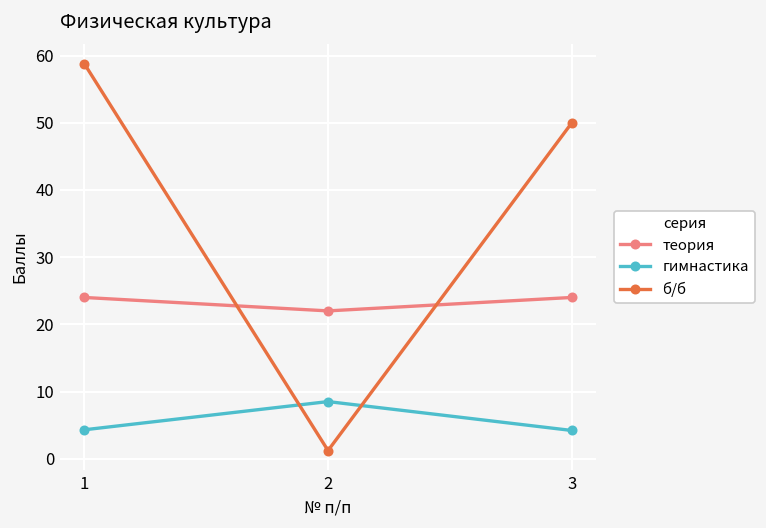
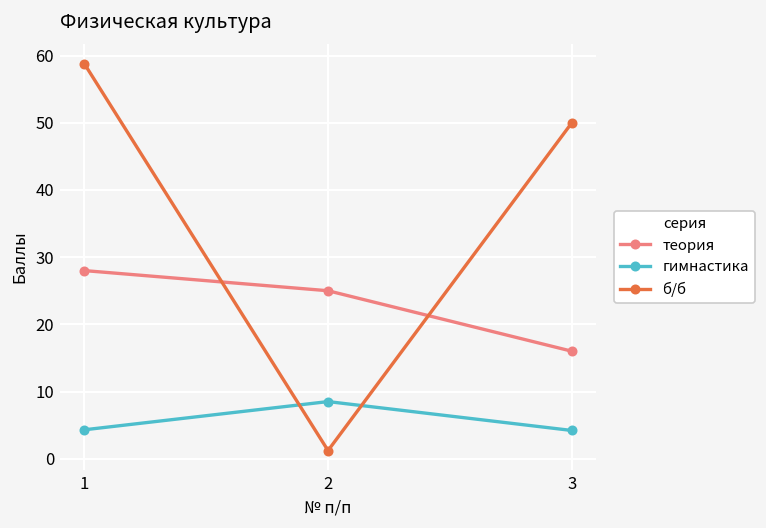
теория, 1: 24 -> 28
теория, 2: 22 -> 25
теория, 3: 24 -> 16
